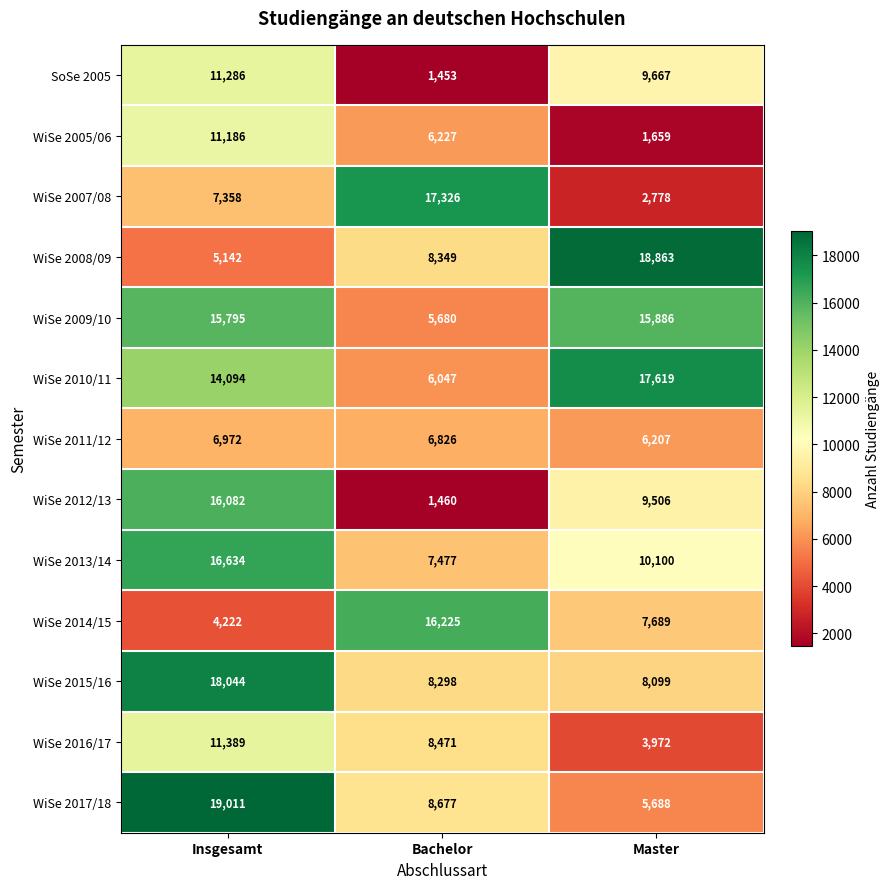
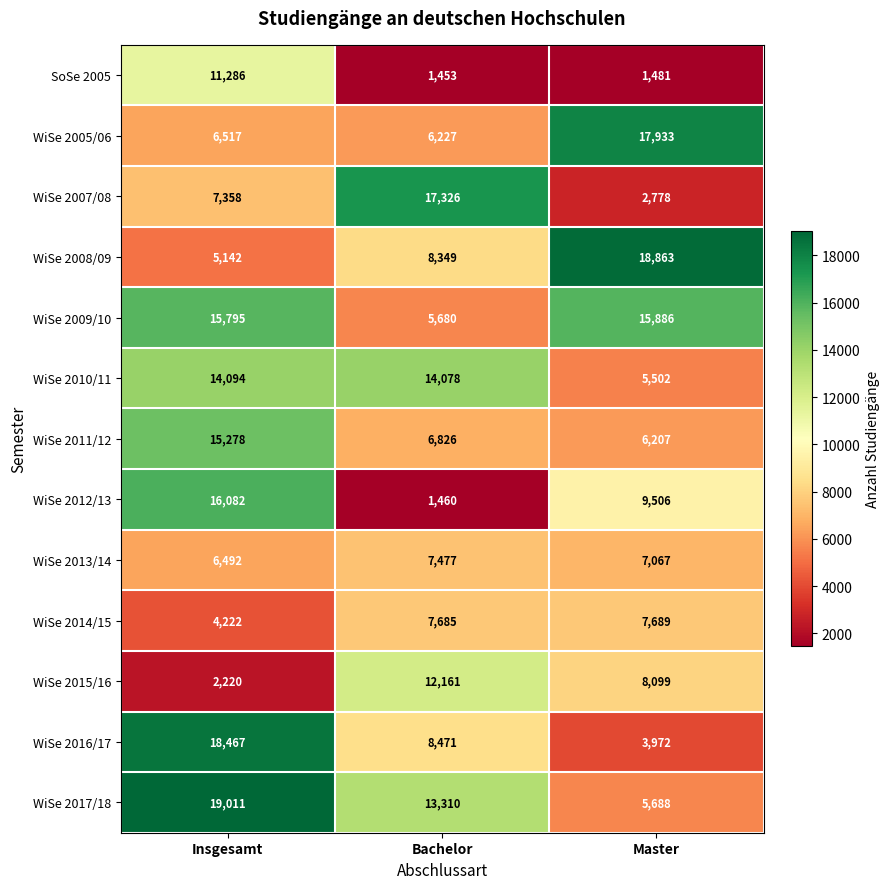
SoSe 2005, Master: 9,667 -> 1,481
WiSe 2005/06, Insgesamt: 11,186 -> 6,517
WiSe 2005/06, Master: 1,659 -> 17,933
WiSe 2010/11, Bachelor: 6,047 -> 14,078
WiSe 2010/11, Master: 17,619 -> 5,502
WiSe 2011/12, Insgesamt: 6,972 -> 15,278
WiSe 2013/14, Insgesamt: 16,634 -> 6,492
WiSe 2013/14, Master: 10,100 -> 7,067
WiSe 2014/15, Bachelor: 16,225 -> 7,685
WiSe 2015/16, Insgesamt: 18,044 -> 2,220
WiSe 2015/16, Bachelor: 8,298 -> 12,161
WiSe 2016/17, Insgesamt: 11,389 -> 18,467
WiSe 2017/18, Bachelor: 8,677 -> 13,310
